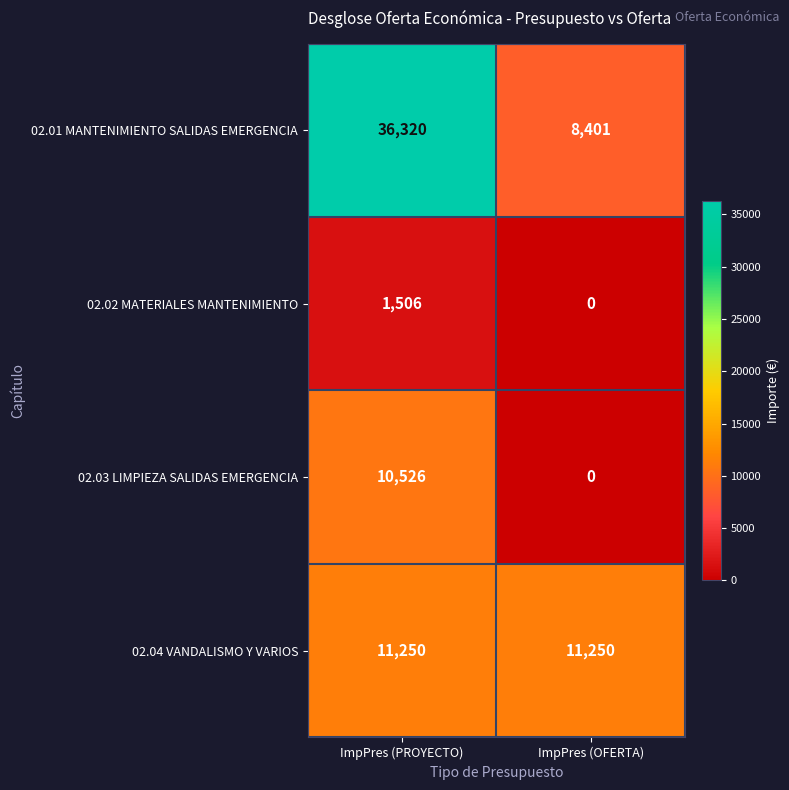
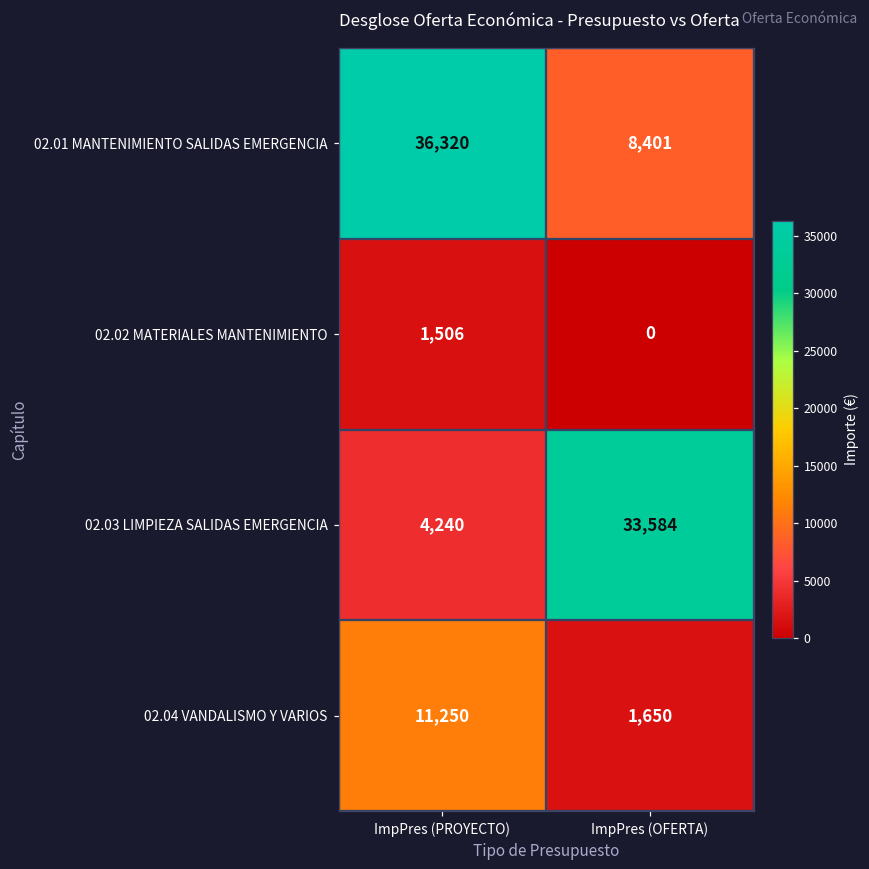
02.03 LIMPIEZA SALIDAS EMERGENCIA, ImpPres (PROYECTO): 10,526 -> 4,240
02.03 LIMPIEZA SALIDAS EMERGENCIA, ImpPres (OFERTA): 0 -> 33,584
02.04 VANDALISMO Y VARIOS, ImpPres (OFERTA): 11,250 -> 1,650
